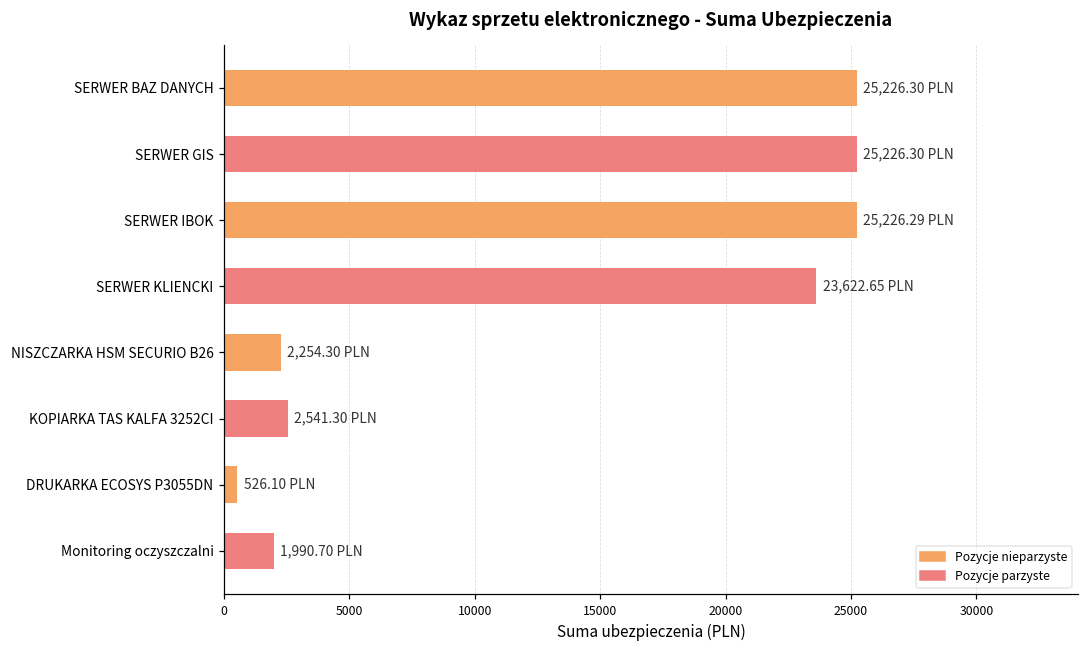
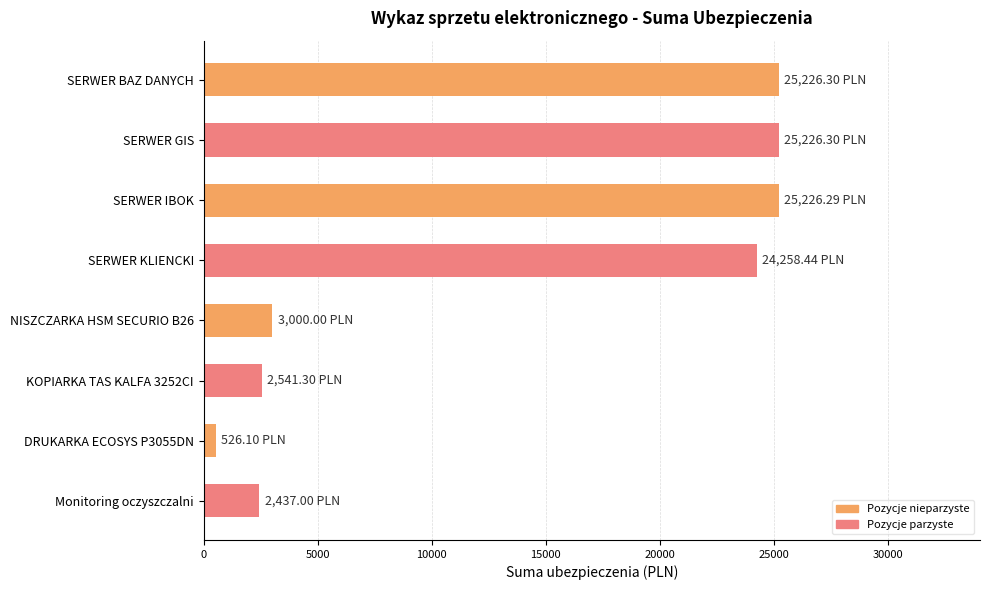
SERWER KLIENCKI: 23,622.65 -> 24,258.44
NISZCZARKA HSM SECURIO B26: 2,254.30 -> 3,000.00
Monitoring oczyszczalni: 1,990.70 -> 2,437.00
